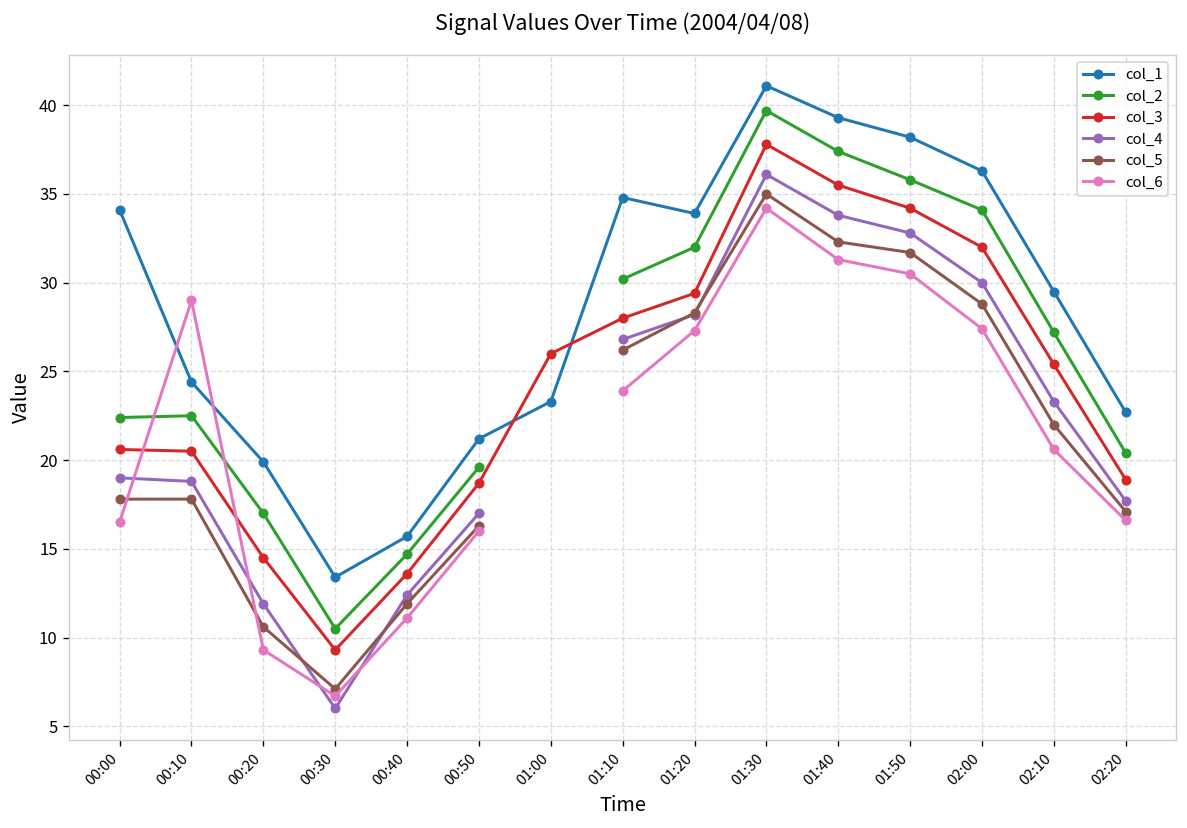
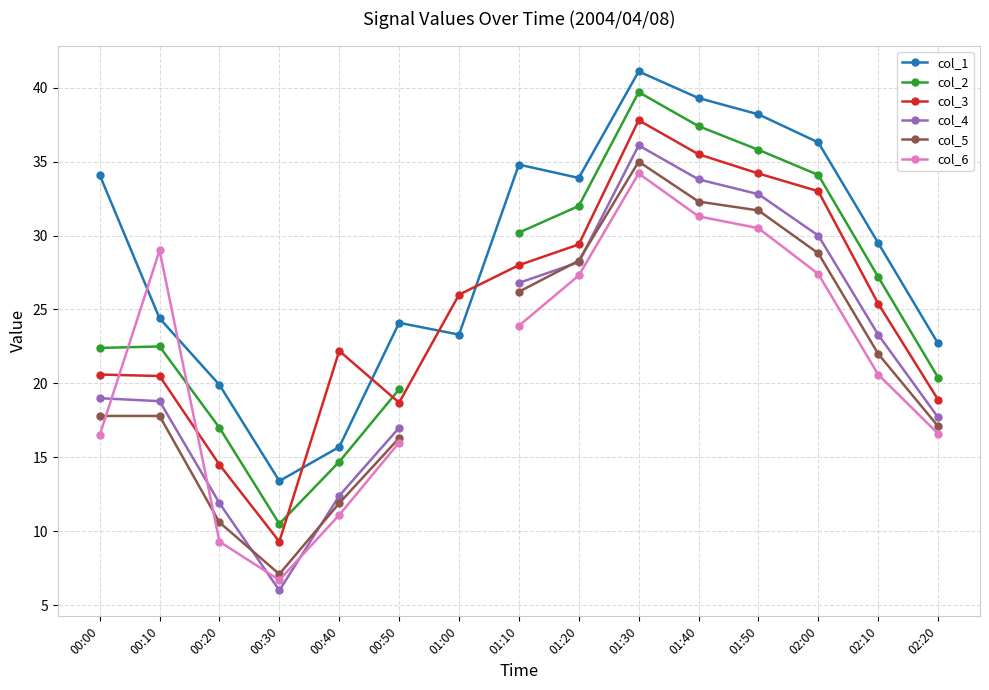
col_3, 00:40: 13.6 -> 22.2
col_1, 00:50: 21.2 -> 24.1
col_3, 02:00: 32 -> 33
